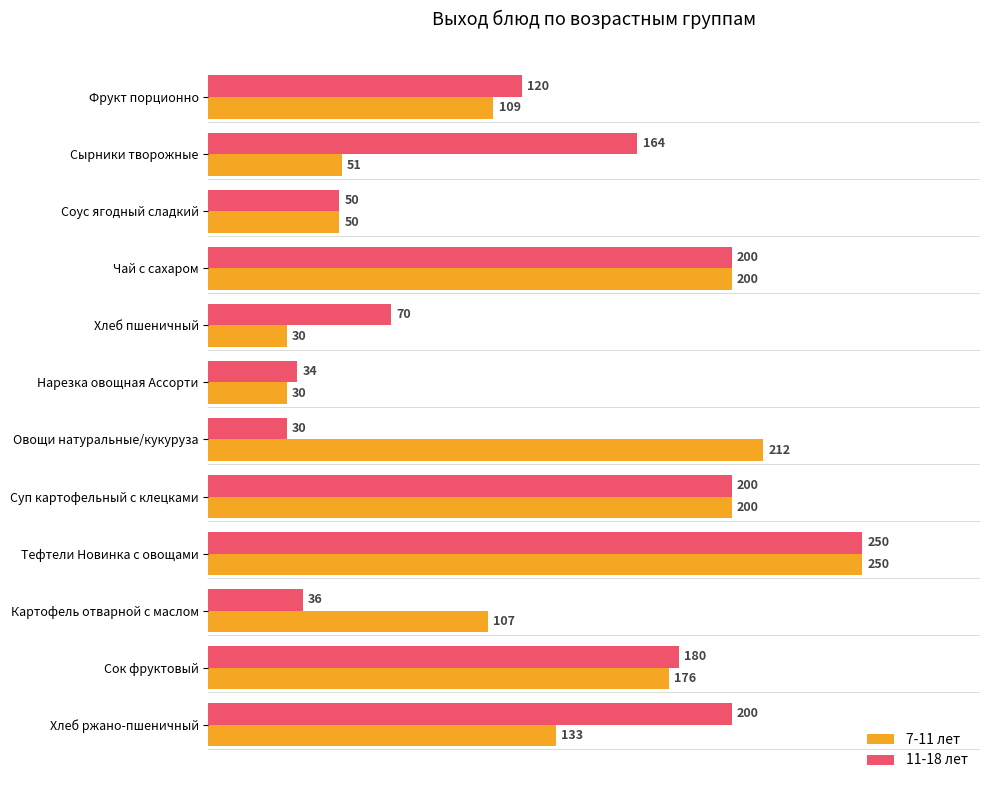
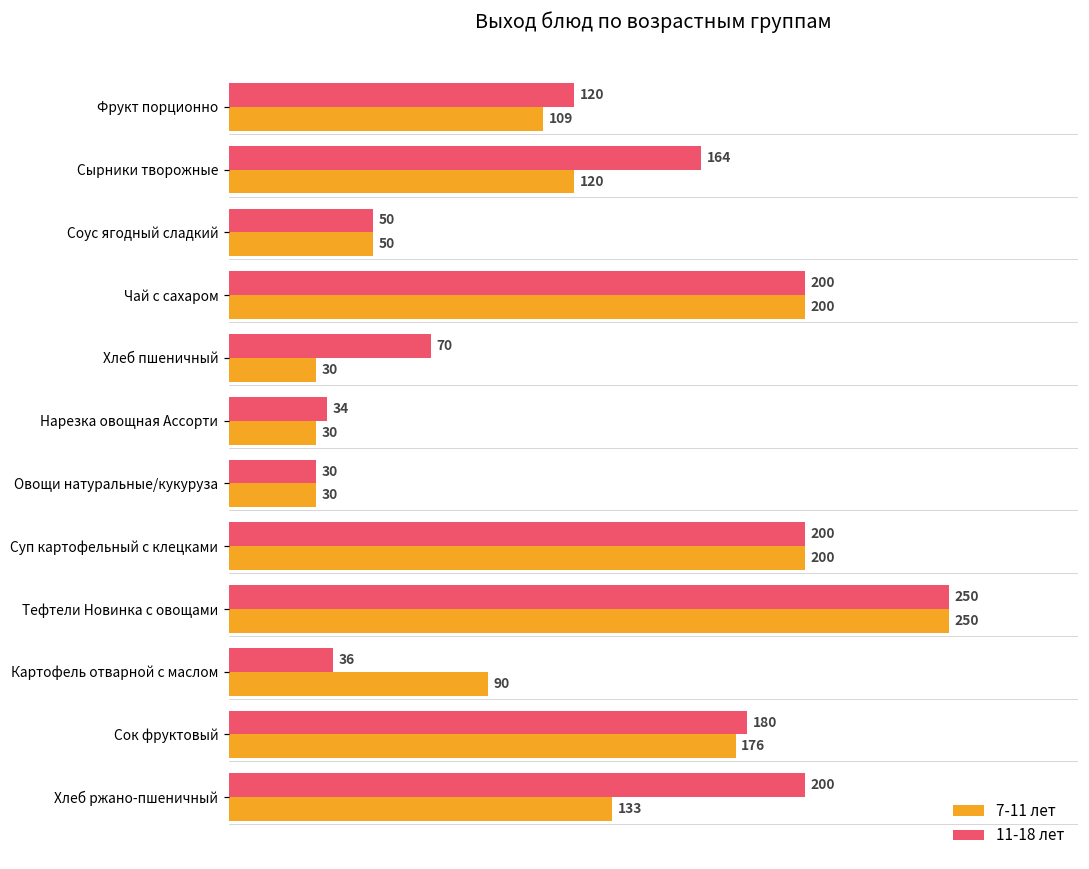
7-11 лет, Сырники творожные: 51 -> 120
7-11 лет, Овощи натуральные/кукуруза: 212 -> 30
7-11 лет, Картофель отварной с маслом: 107 -> 90
